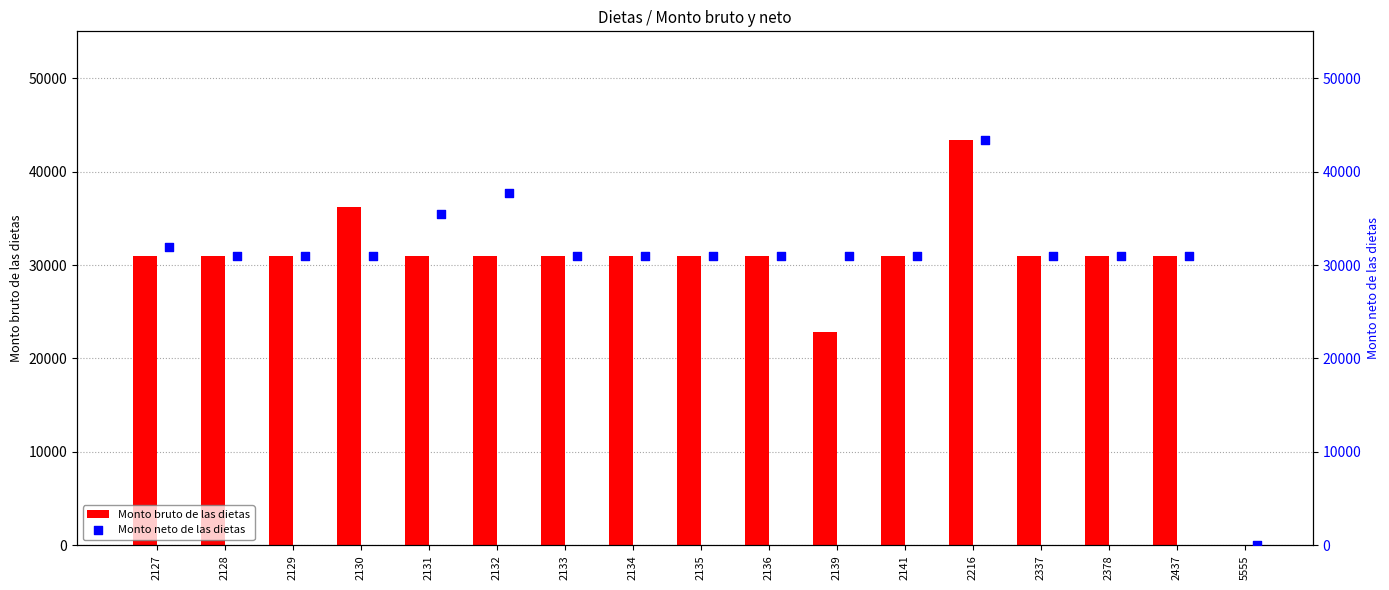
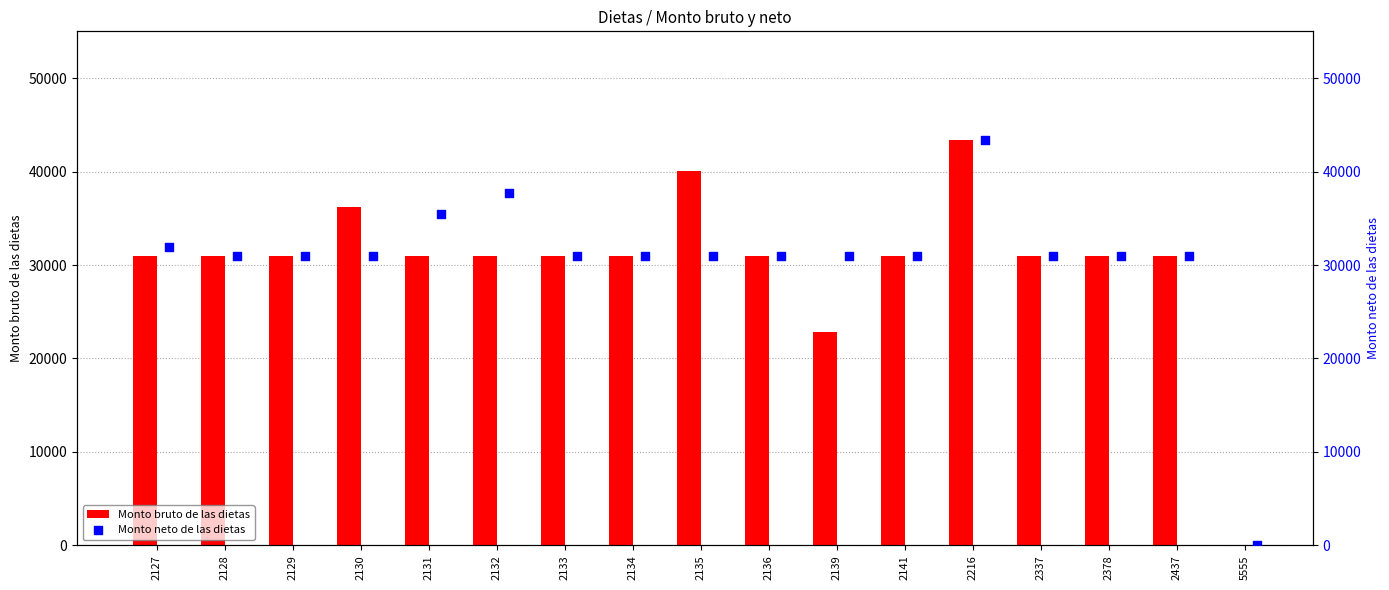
Monto bruto de las dietas, 2135: 31000 -> 40000
